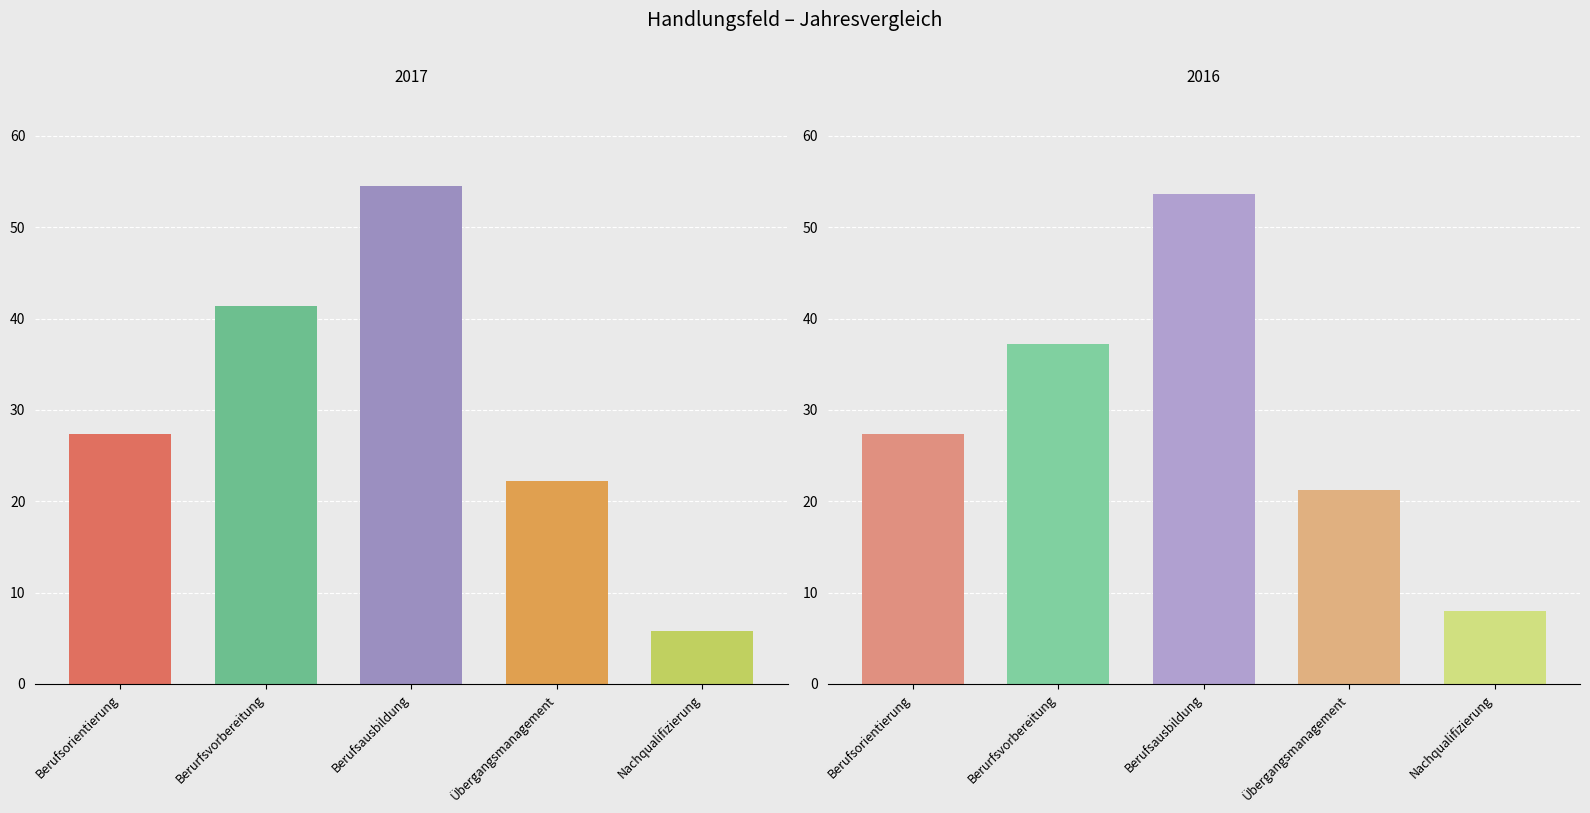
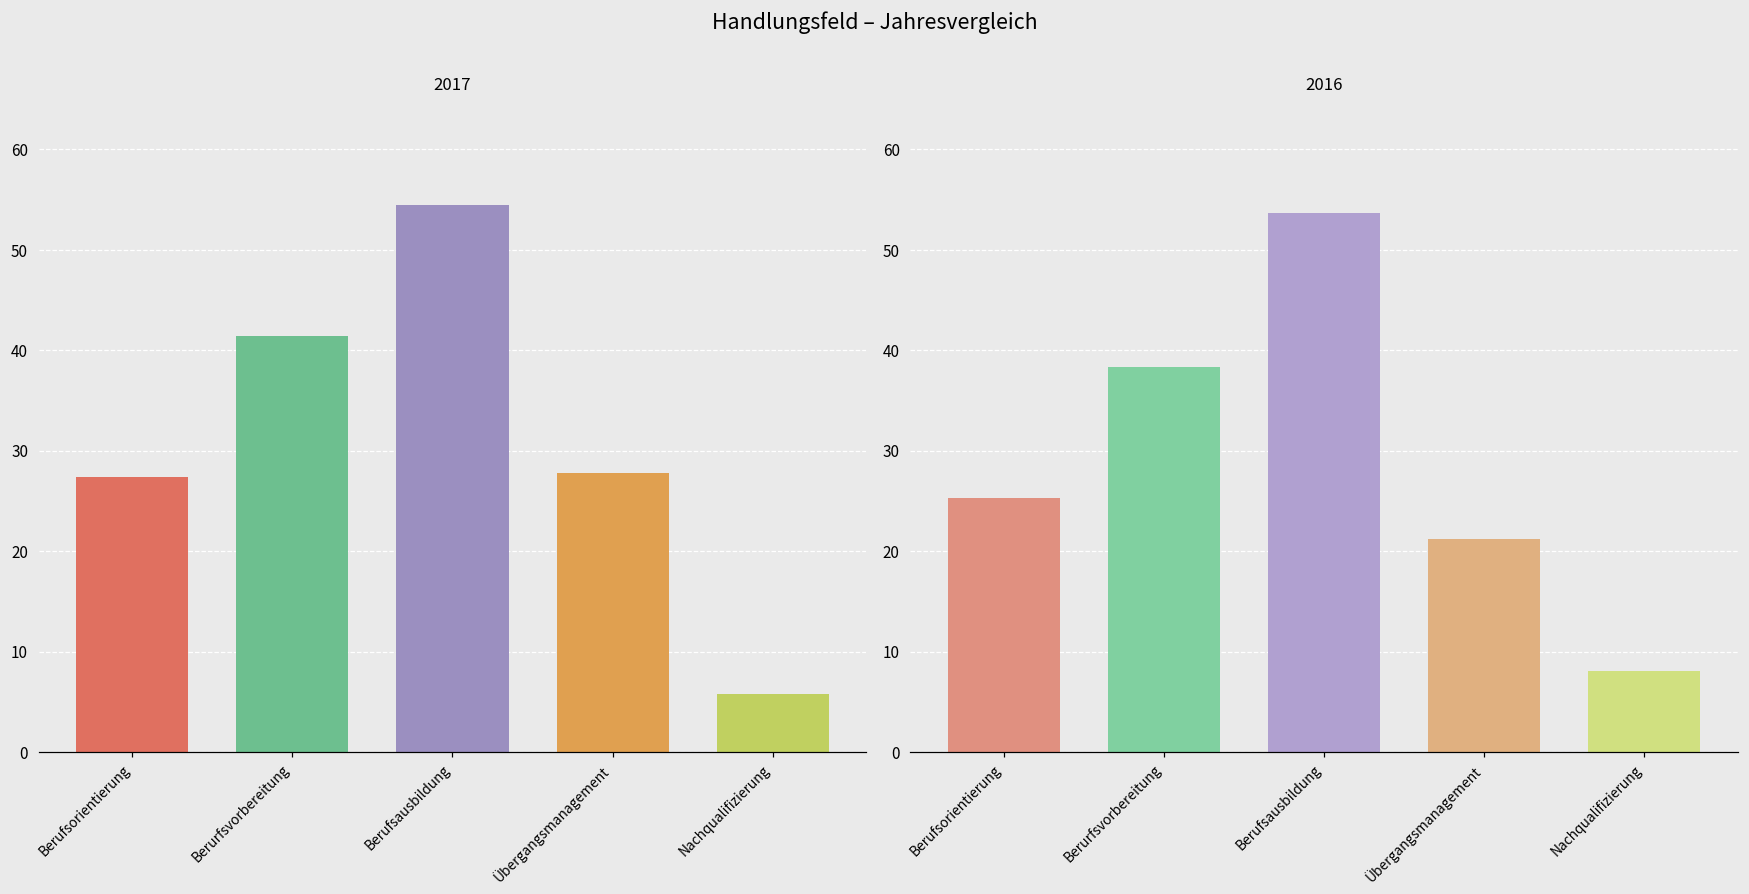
2017, Übergangsmanagement: 22 -> 28
2016, Berufsorientierung: 27 -> 25
2016, Berurfsvorbereitung: 37 -> 38
